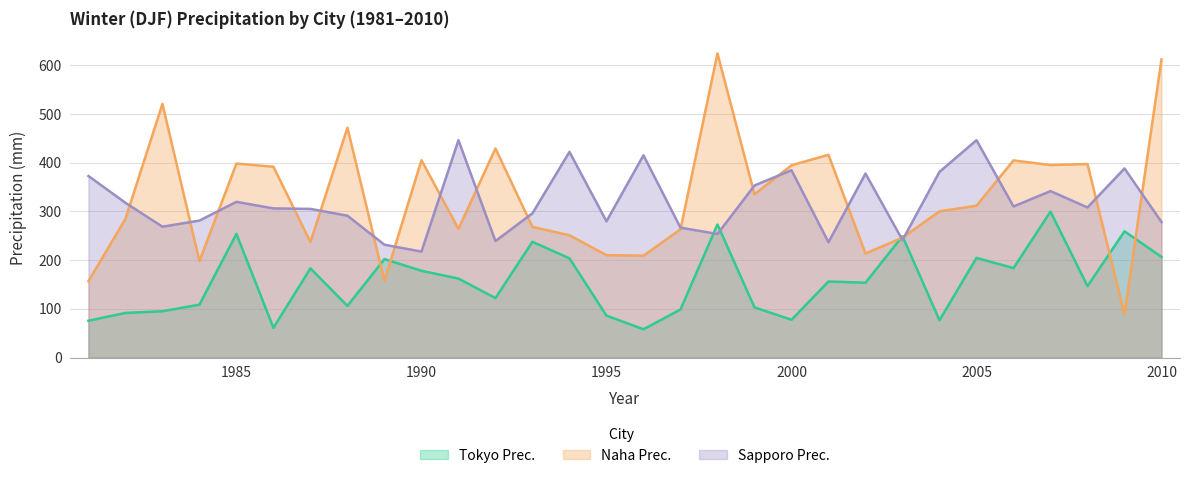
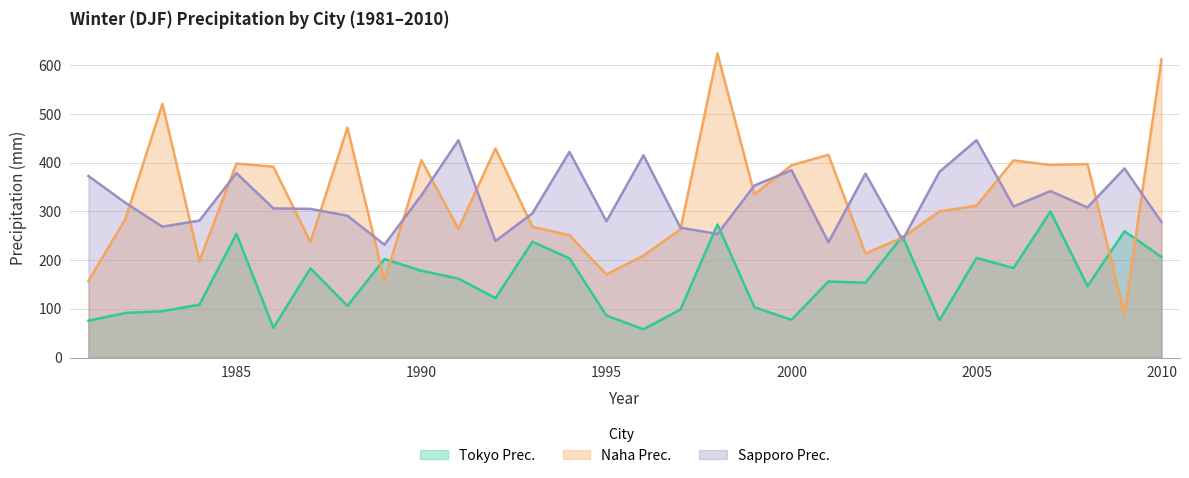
Sapporo Prec., 1985: 320 -> 380
Sapporo Prec., 1990: 220 -> 330
Naha Prec., 1995: 210 -> 170
